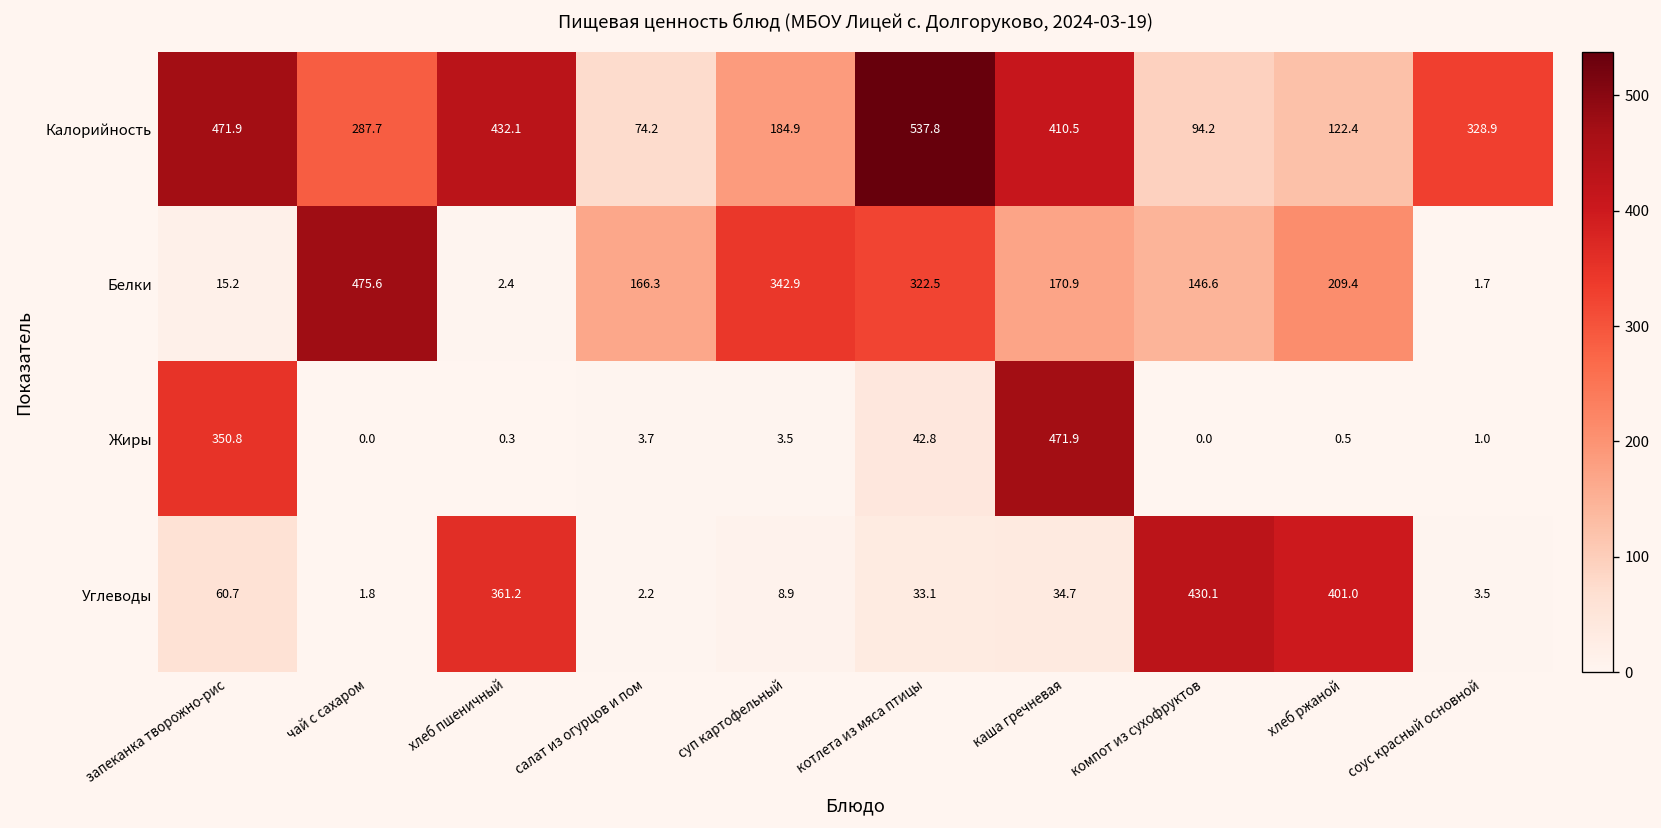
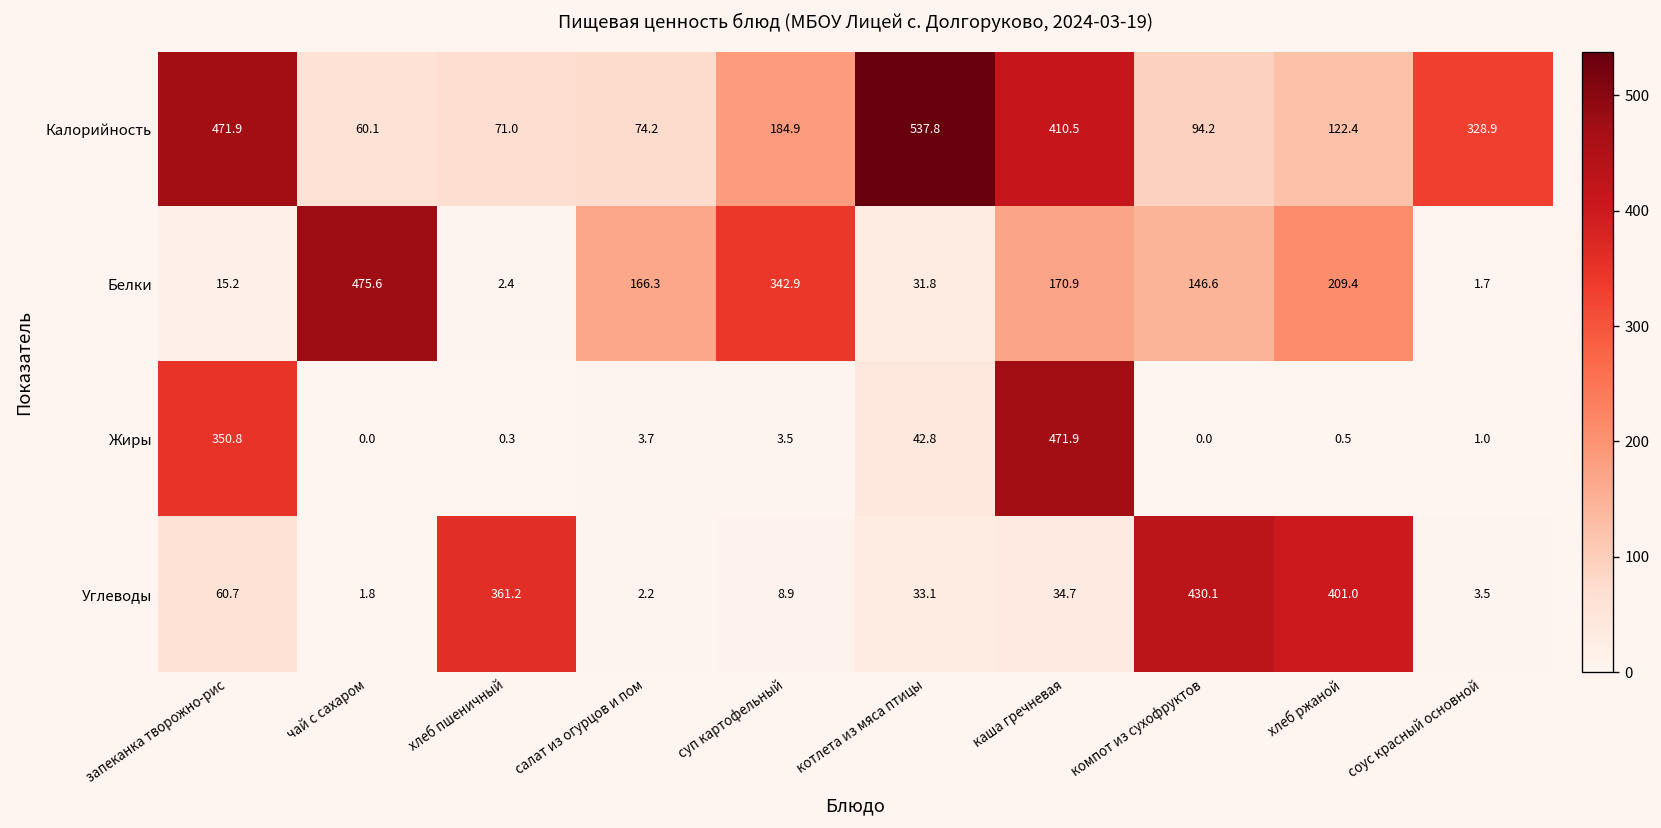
Калорийность, чай с сахаром: 287.7 -> 60.1
Калорийность, хлеб пшеничный: 432.1 -> 71.0
Белки, котлета из мяса птицы: 322.5 -> 31.8
